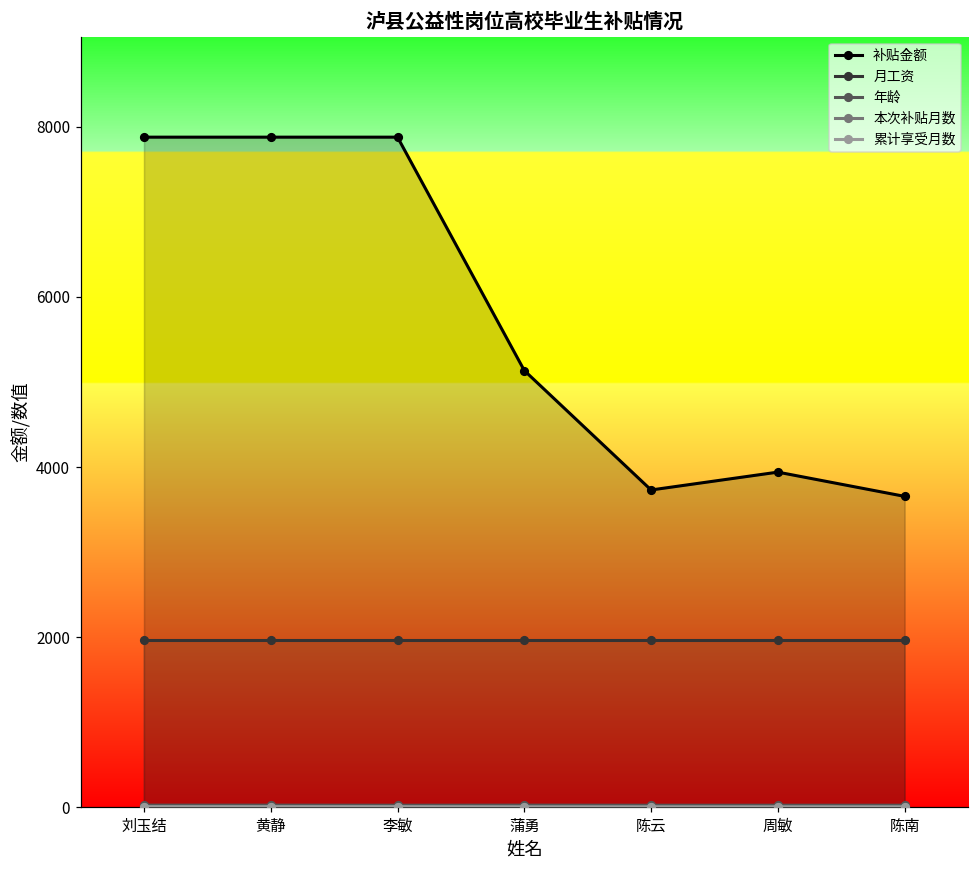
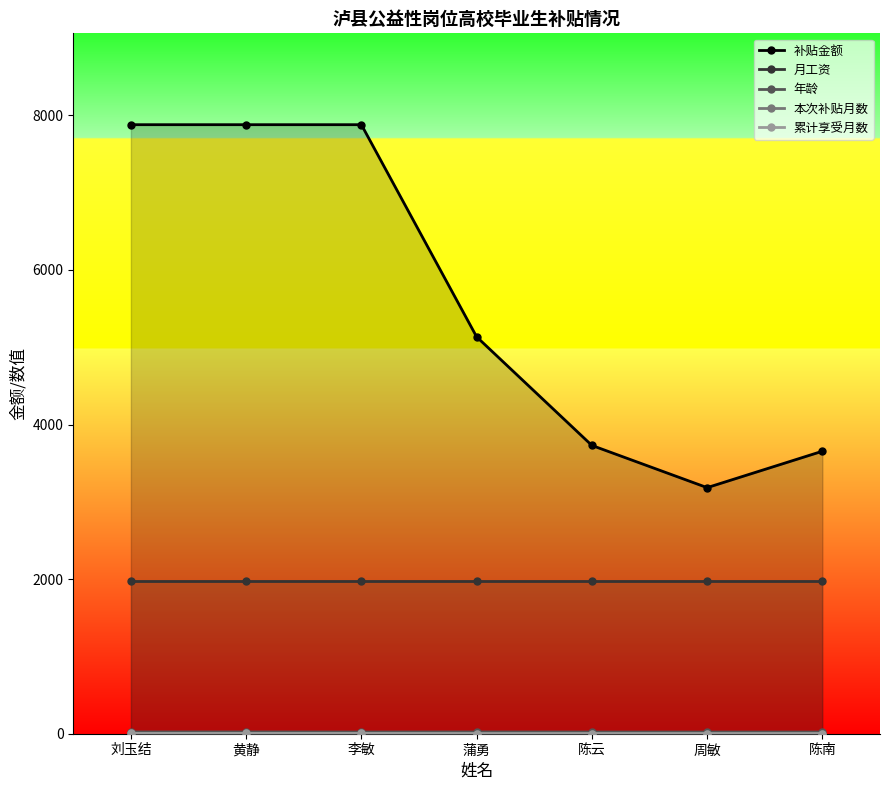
补贴金额, 周敏: 3900 -> 3200
